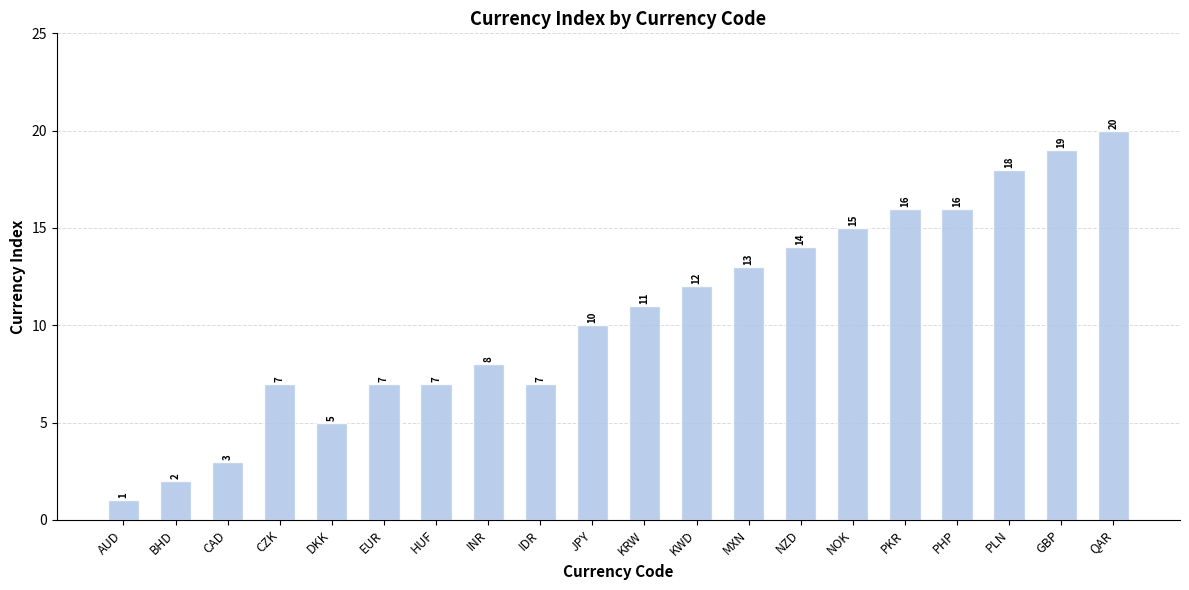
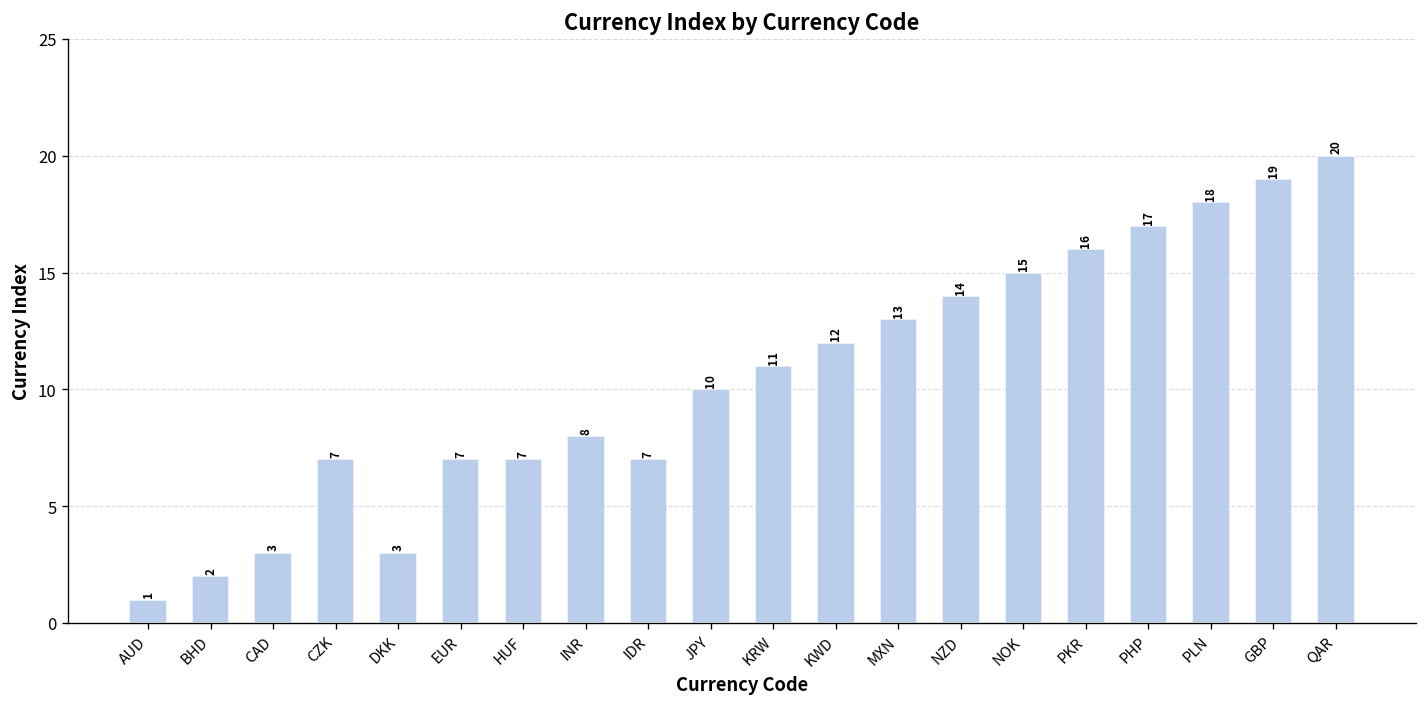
DKK: 5 -> 3
PHP: 16 -> 17
